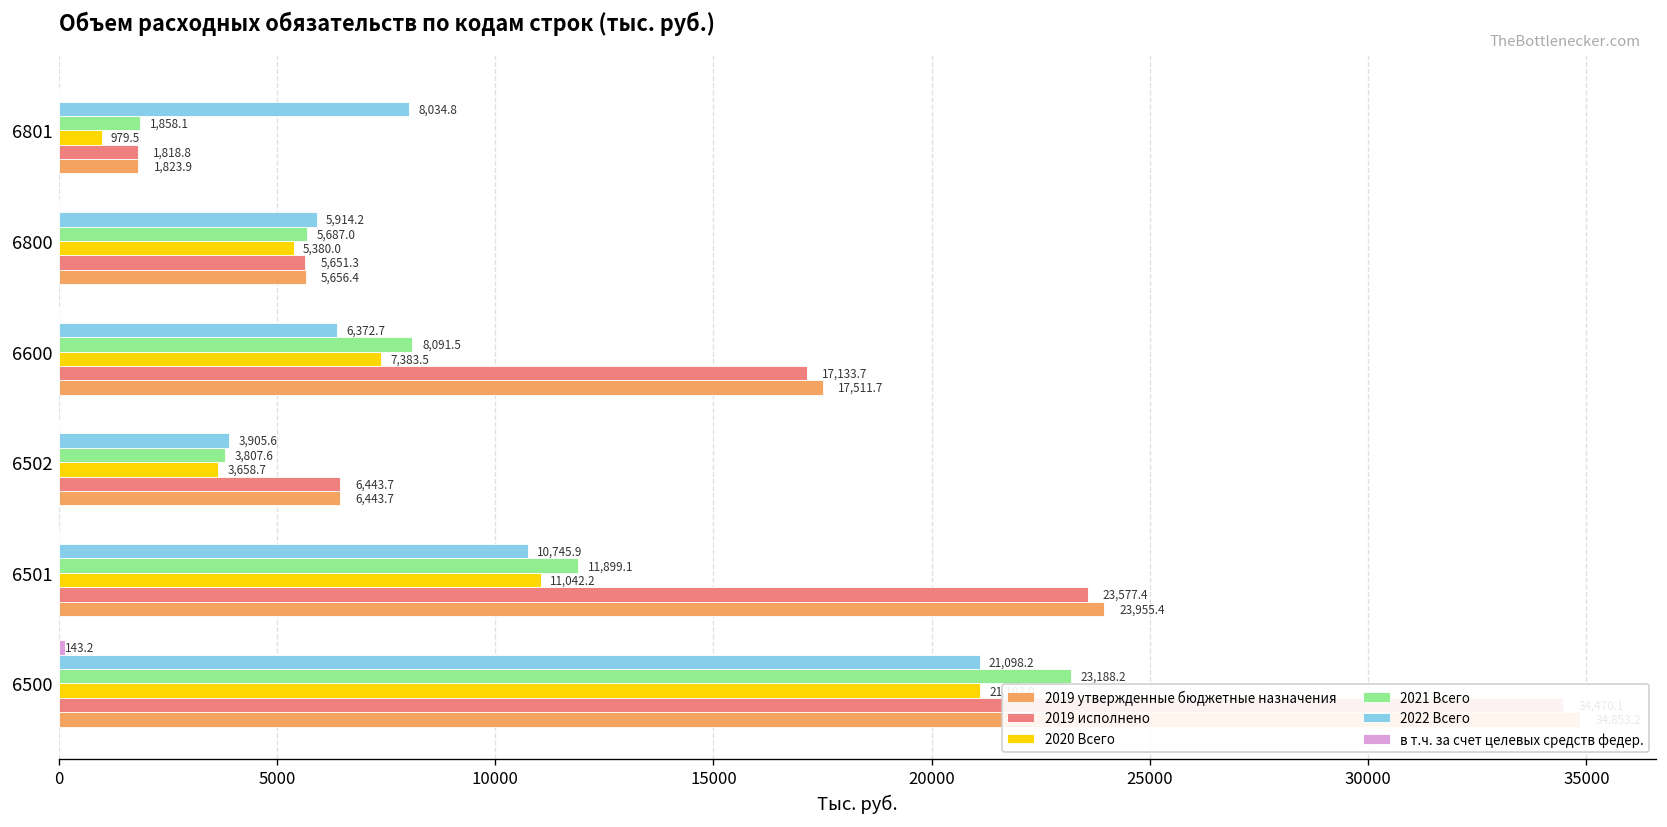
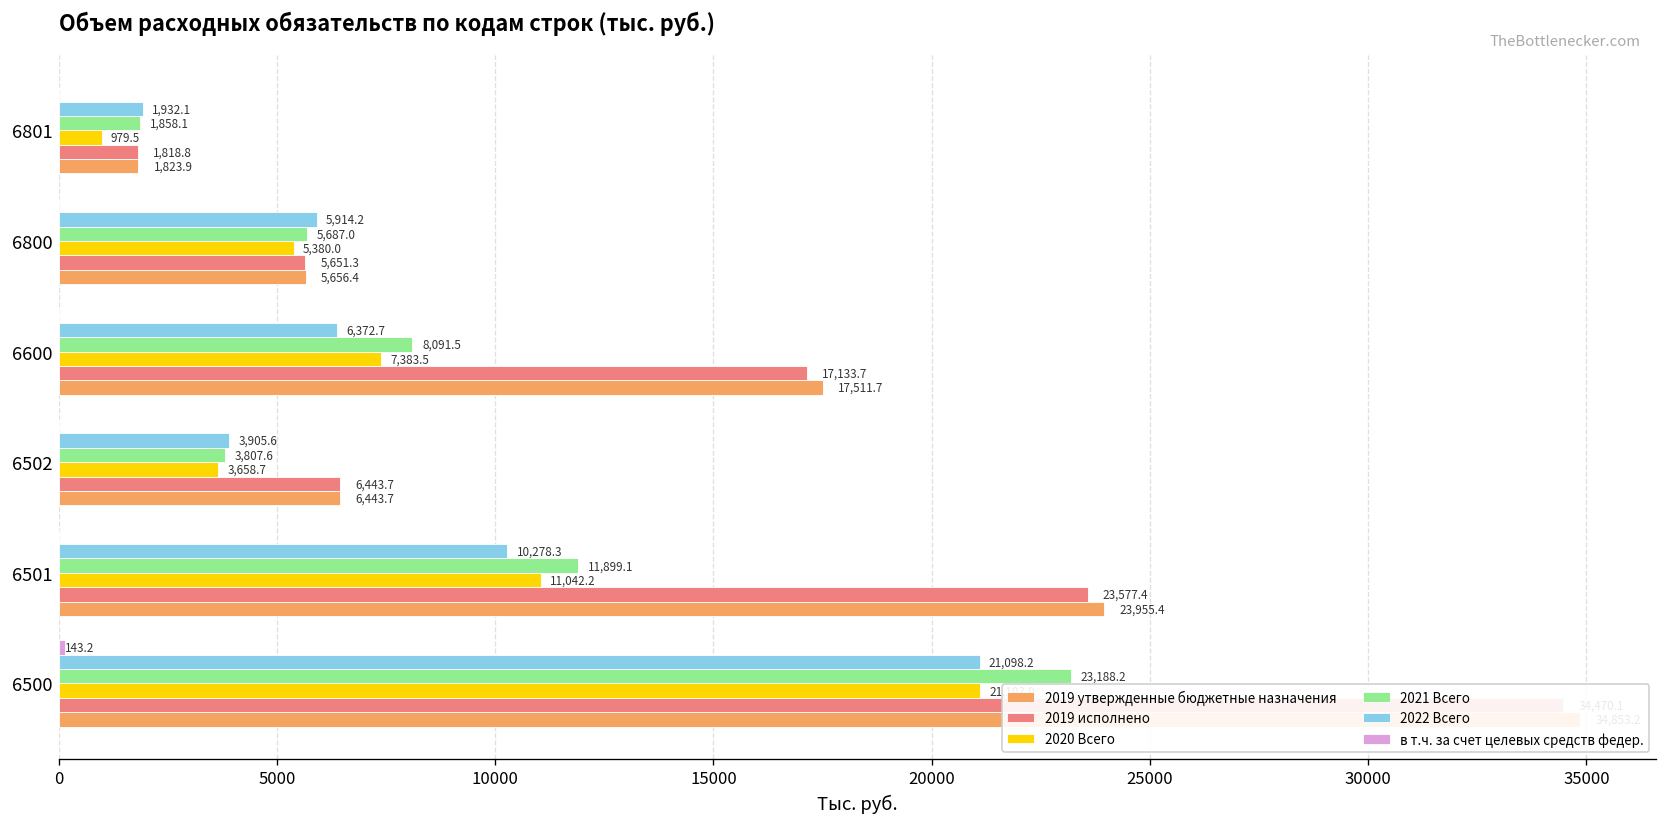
2022 Всего, 6801: 8,034.8 -> 1,932.1
2022 Всего, 6501: 10,745.9 -> 10,278.3
